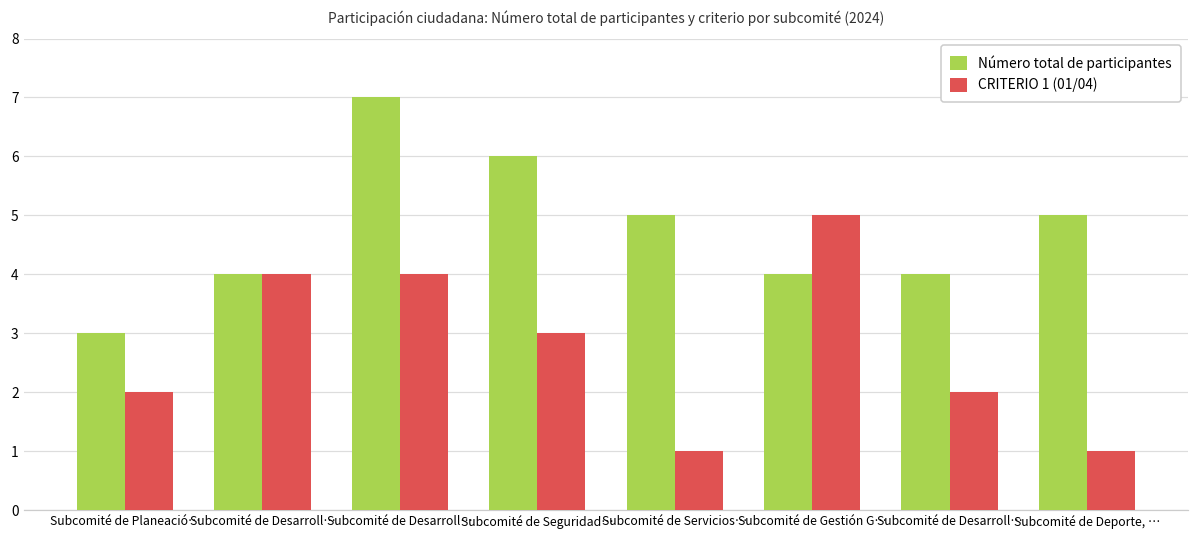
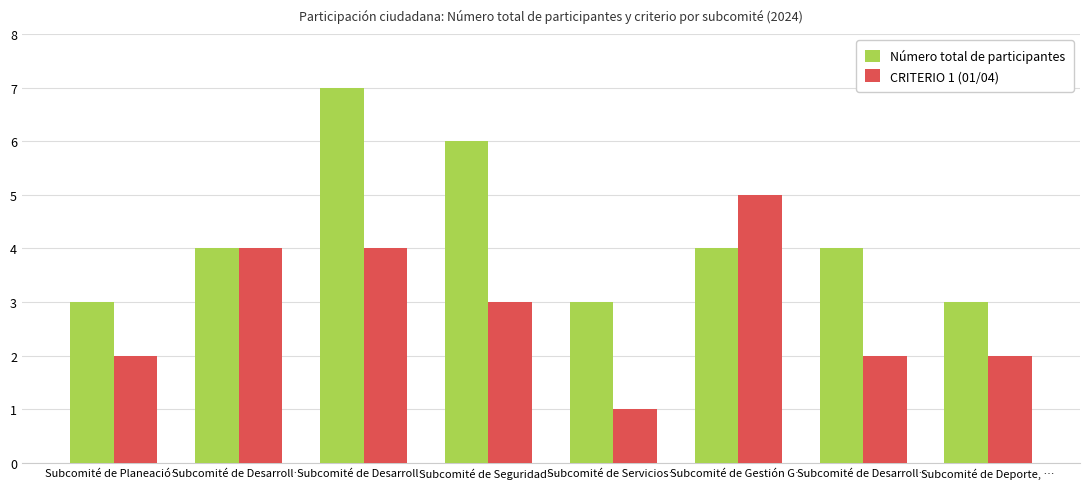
Número total de participantes, Subcomité de Servicios…: 5 -> 3
Número total de participantes, Subcomité de Deporte, …: 5 -> 3
CRITERIO 1 (01/04), Subcomité de Deporte, …: 1 -> 2
